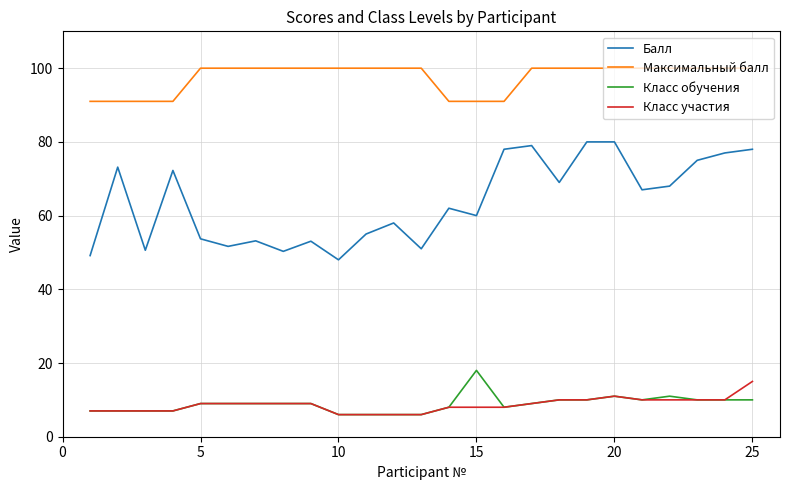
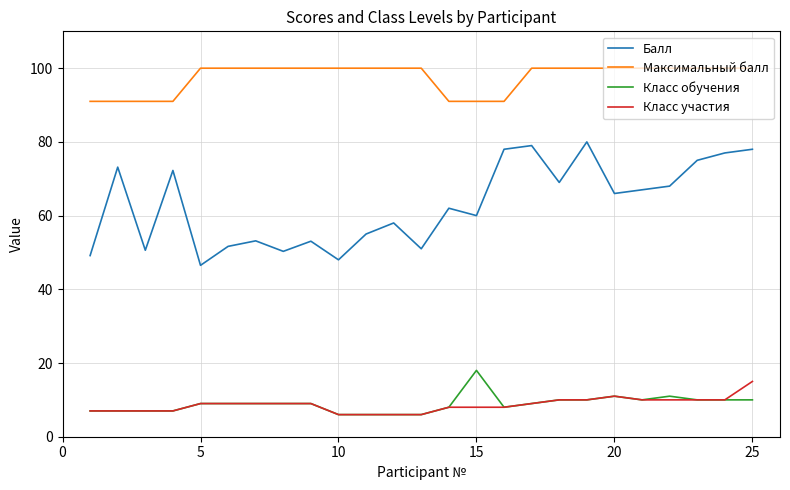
Балл, 5: 54 -> 47
Балл, 20: 80 -> 66
